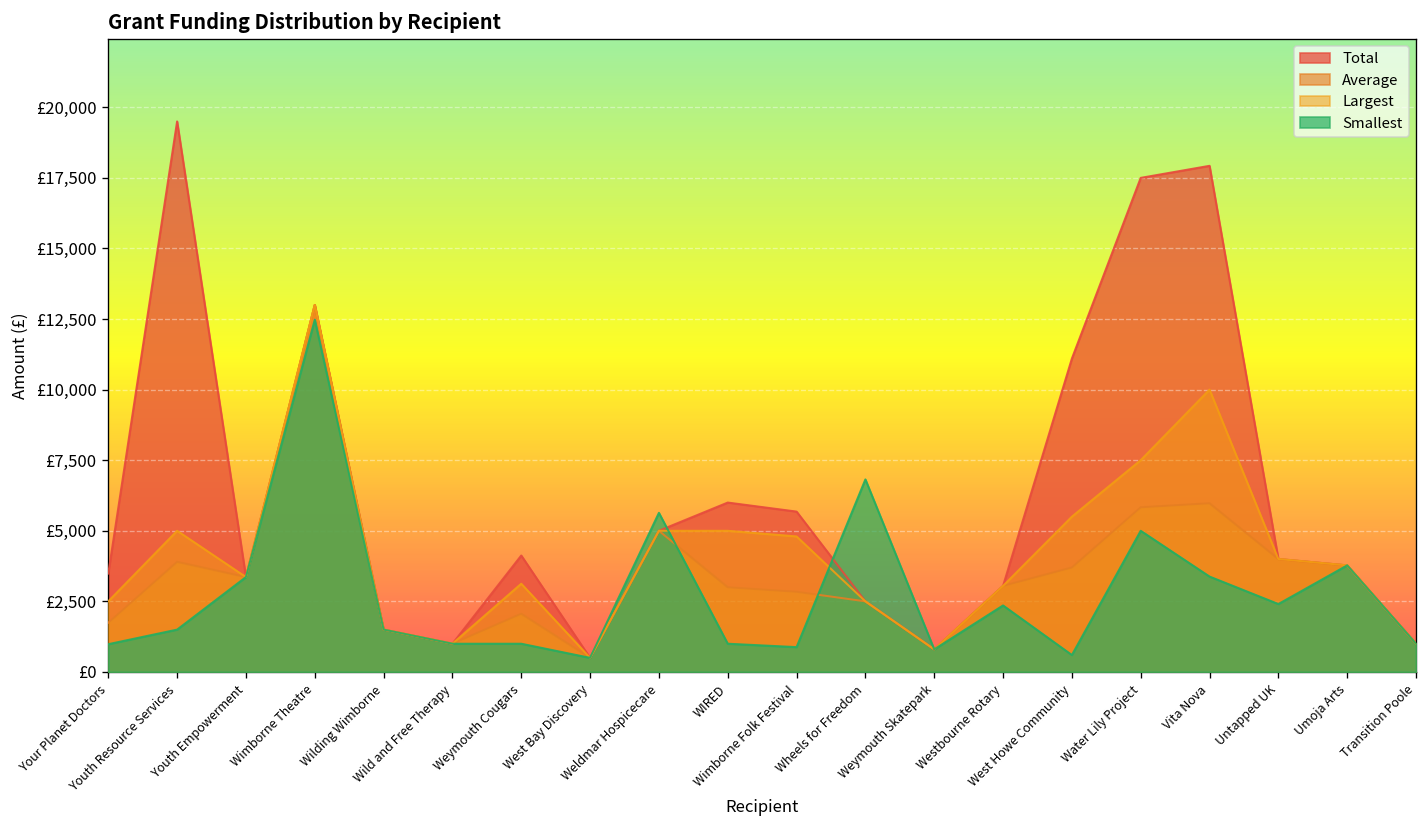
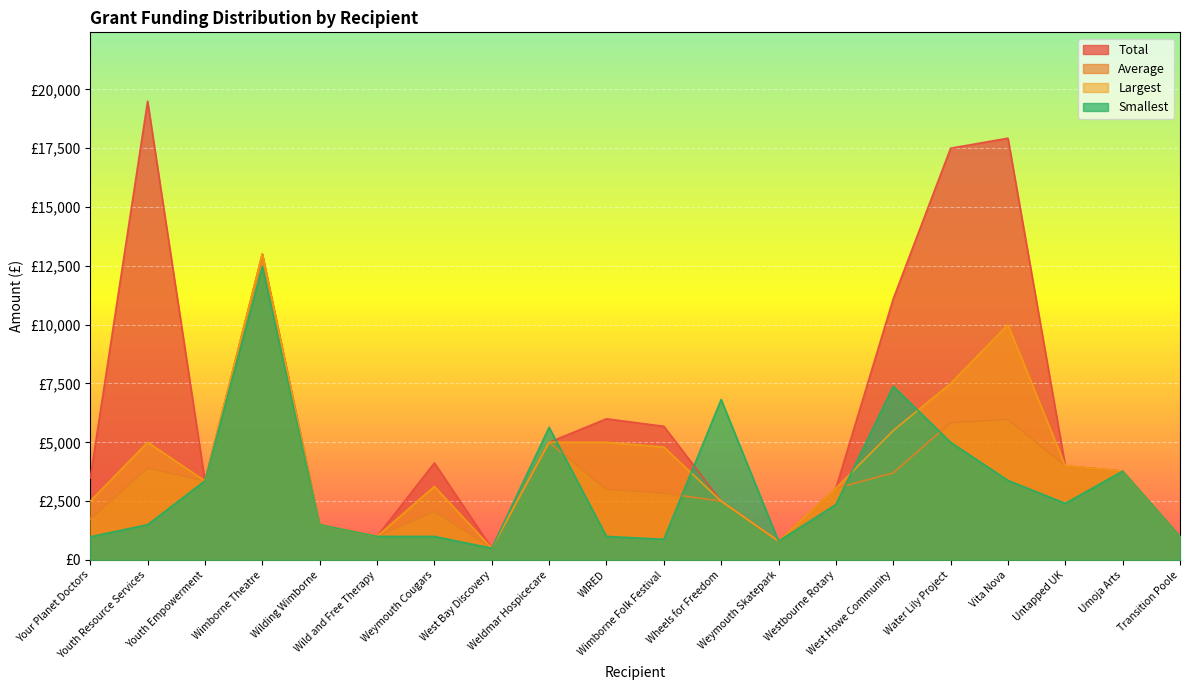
Smallest, West Howe Community: £600 -> £7,400
